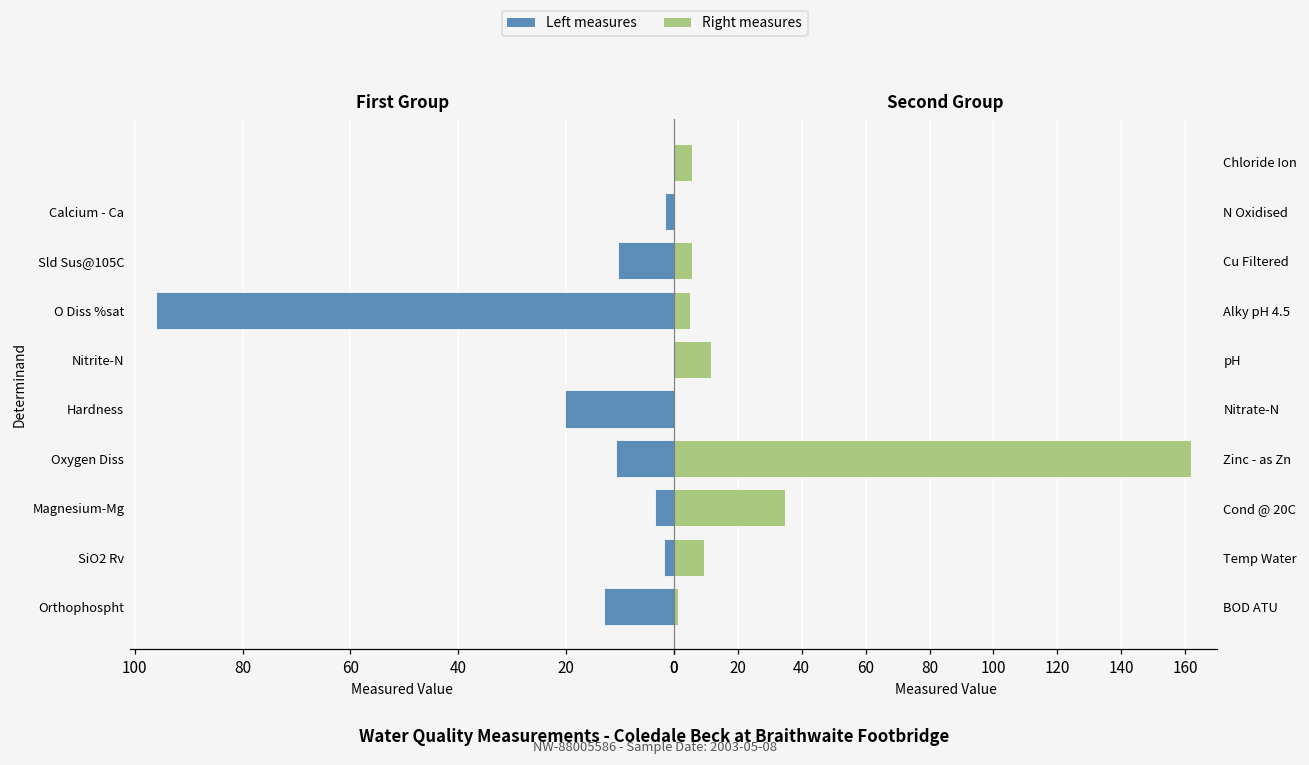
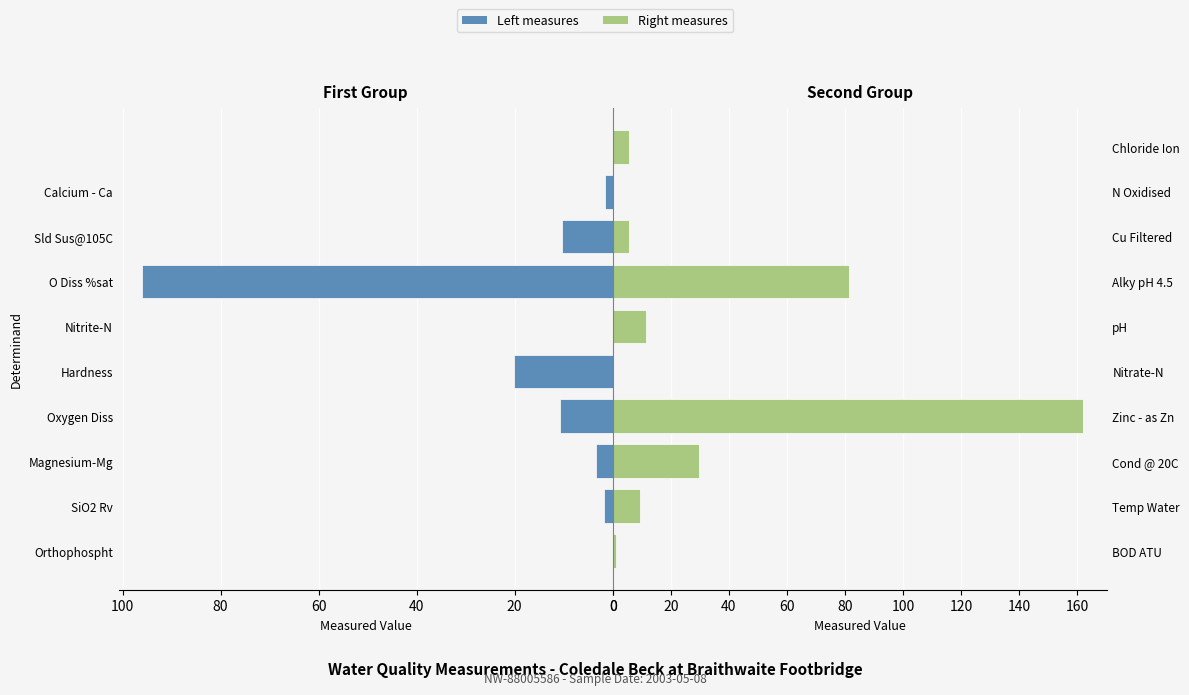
First Group, Orthophospht: 13 -> 0
Second Group, Alky pH 4.5: 5 -> 82
Second Group, Cond @ 20C: 35 -> 30
